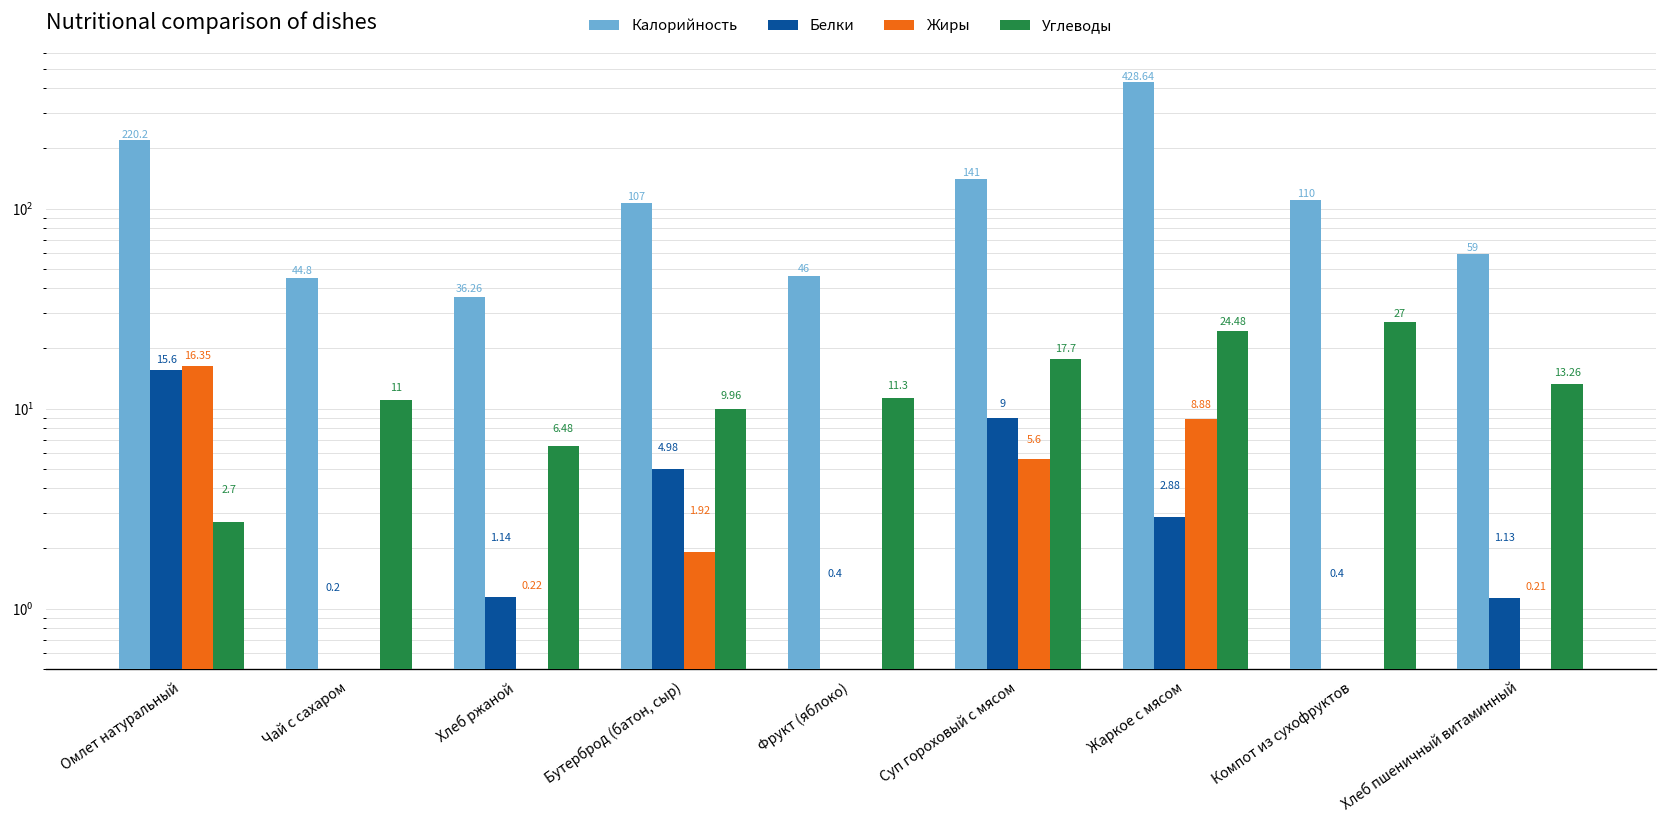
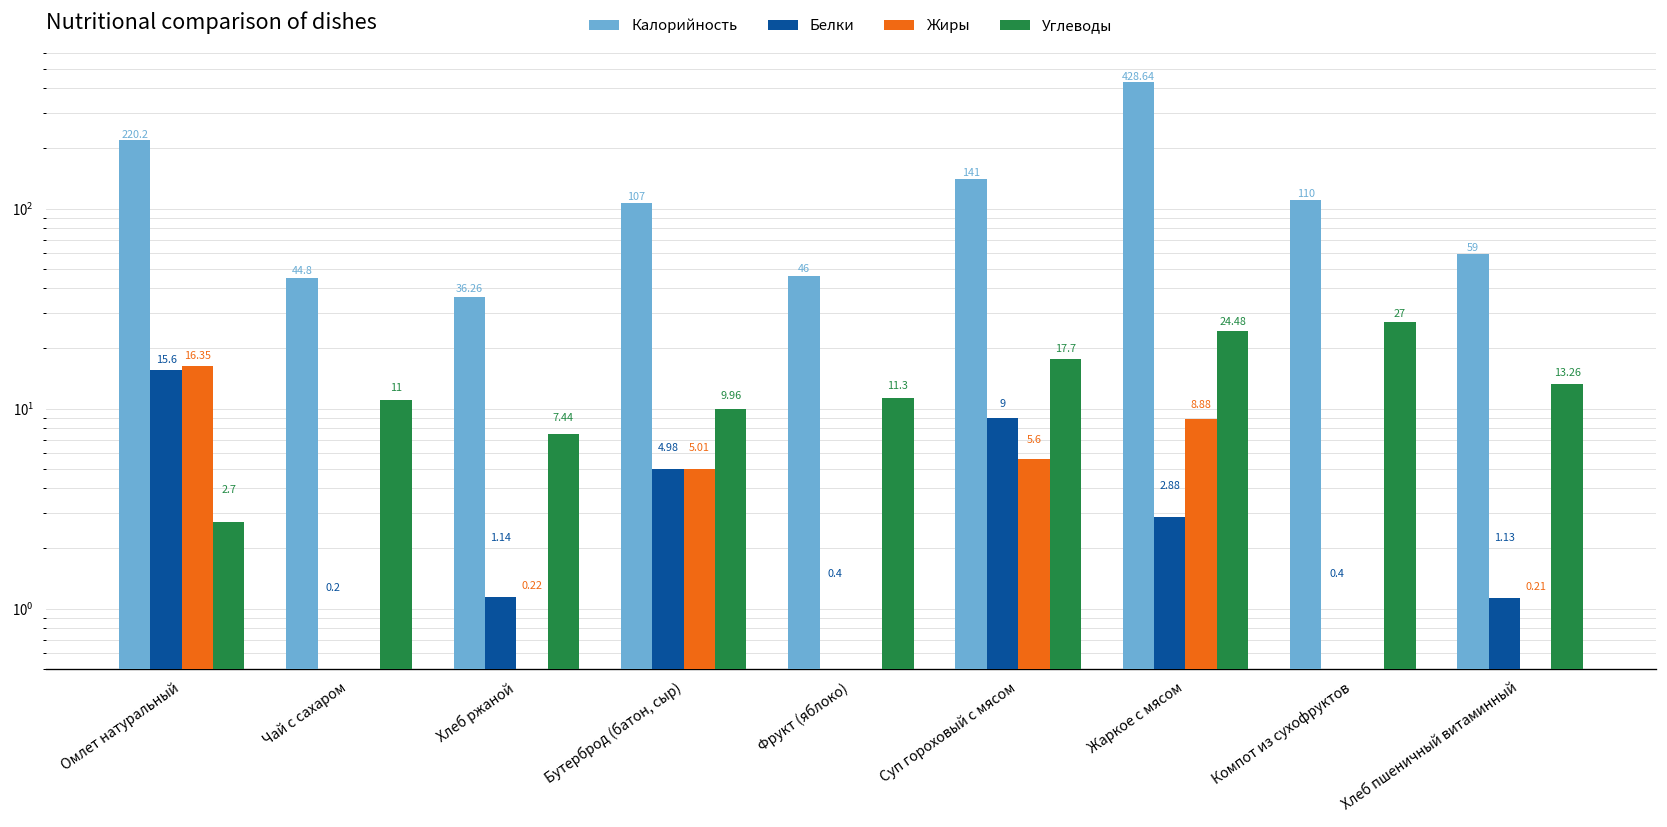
Углеводы, Хлеб ржаной: 6.48 -> 7.44
Жиры, Бутерброд (батон, сыр): 1.92 -> 5.01
